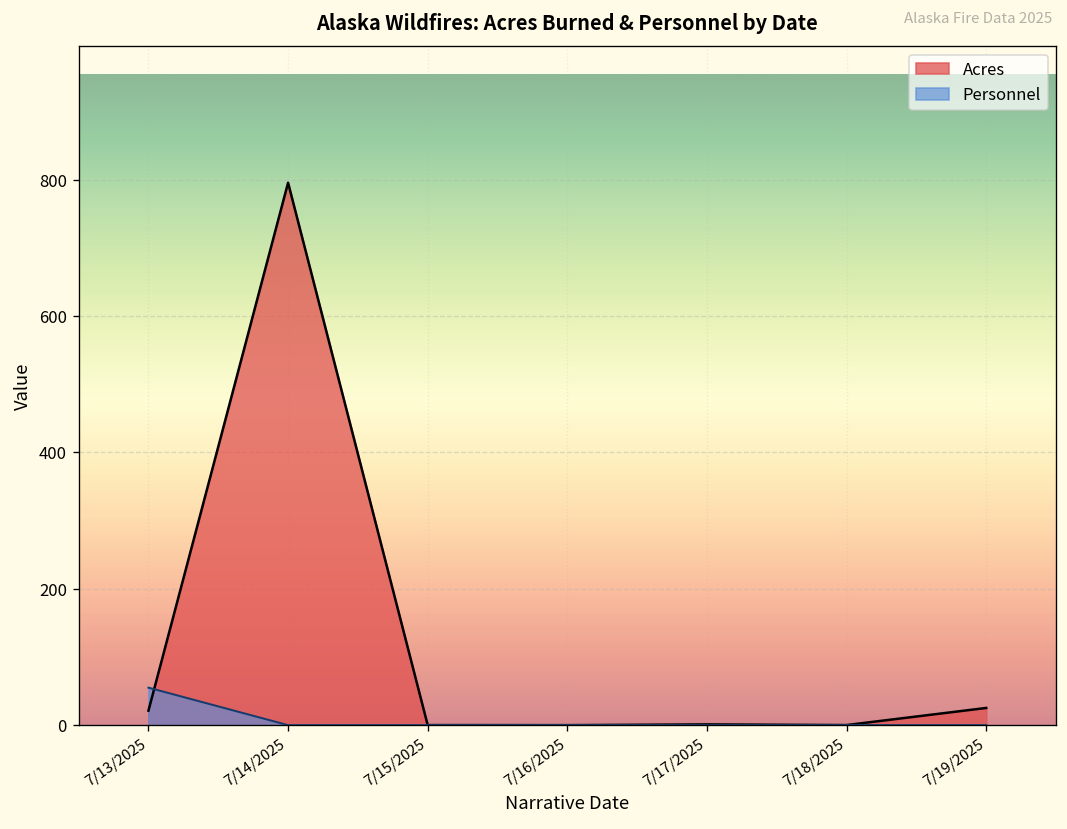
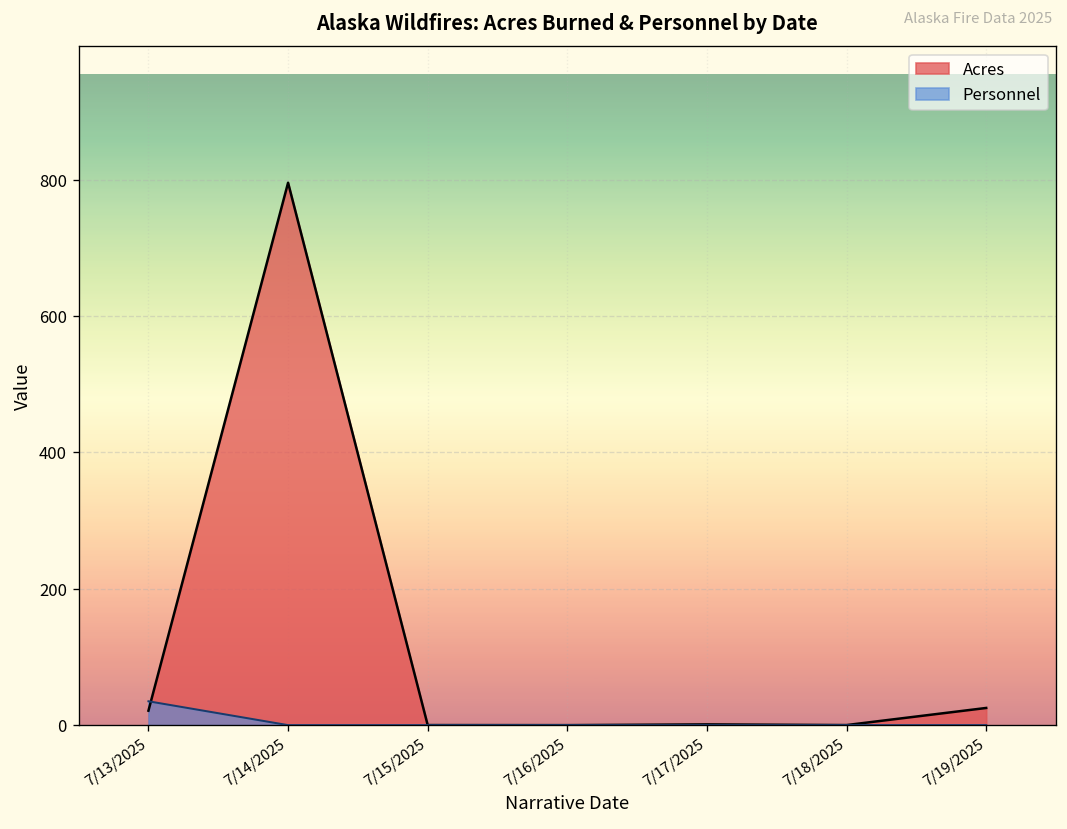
Personnel, 7/13/2025: 60 -> 40
